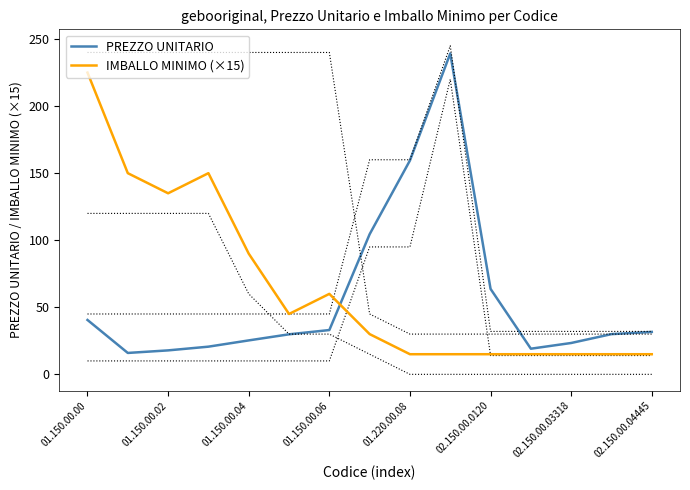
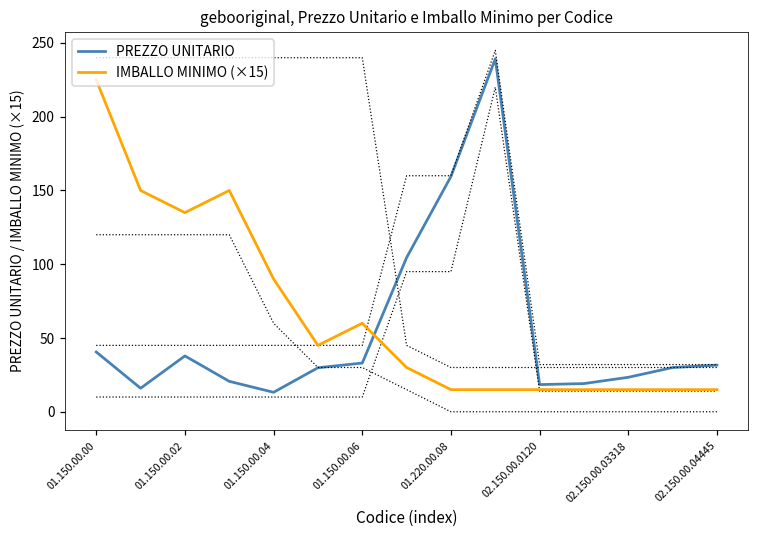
PREZZO UNITARIO, 01.150.00.02: 18 -> 38
PREZZO UNITARIO, 01.150.00.04: 25 -> 13
PREZZO UNITARIO, 02.150.00.0120: 64 -> 18
